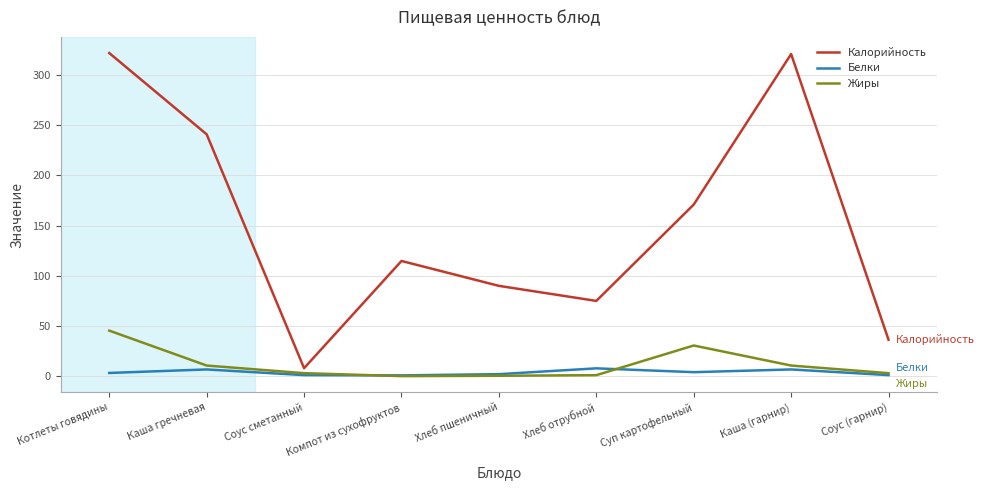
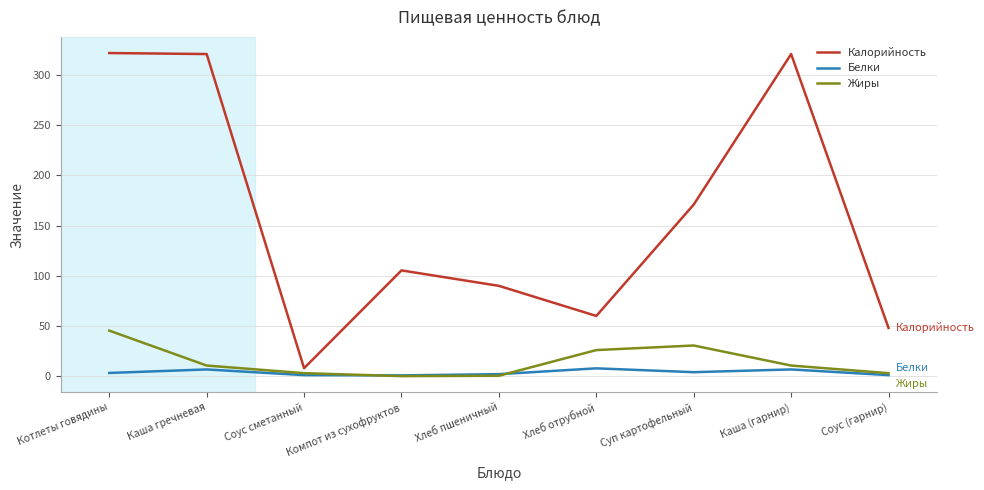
Калорийность, Каша гречневая: 241 -> 321
Калорийность, Компот из сухофруктов: 115 -> 105
Калорийность, Хлеб отрубной: 75 -> 60
Жиры, Хлеб отрубной: 1 -> 26
Калорийность, Соус (гарнир): 36 -> 48
